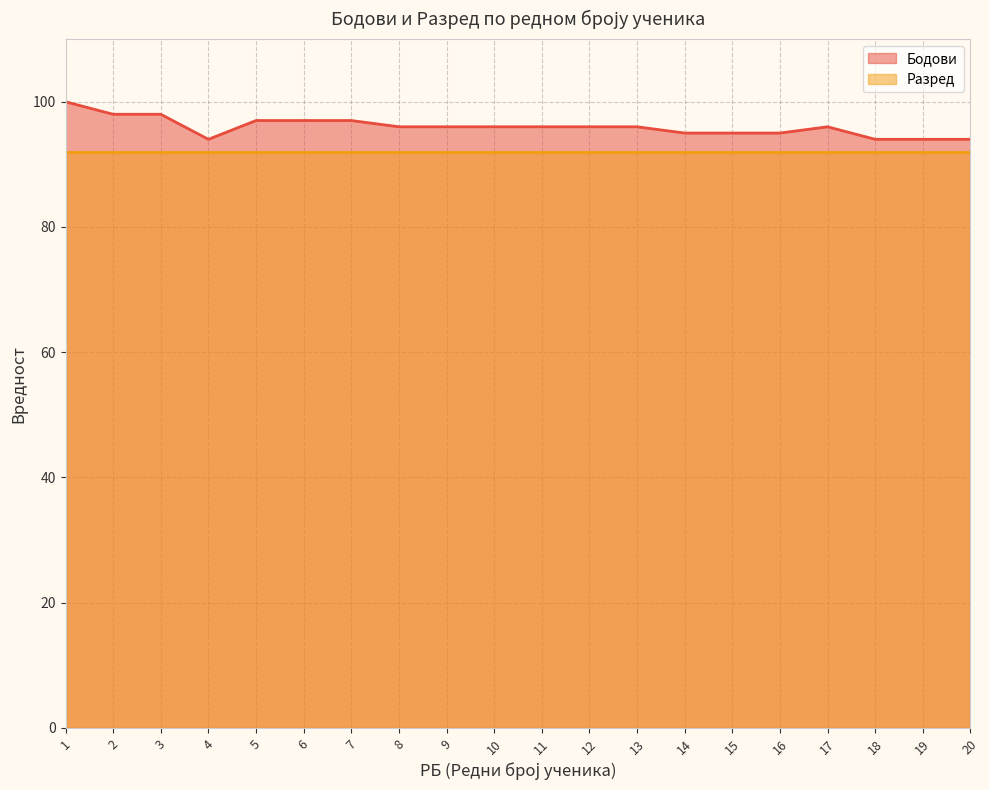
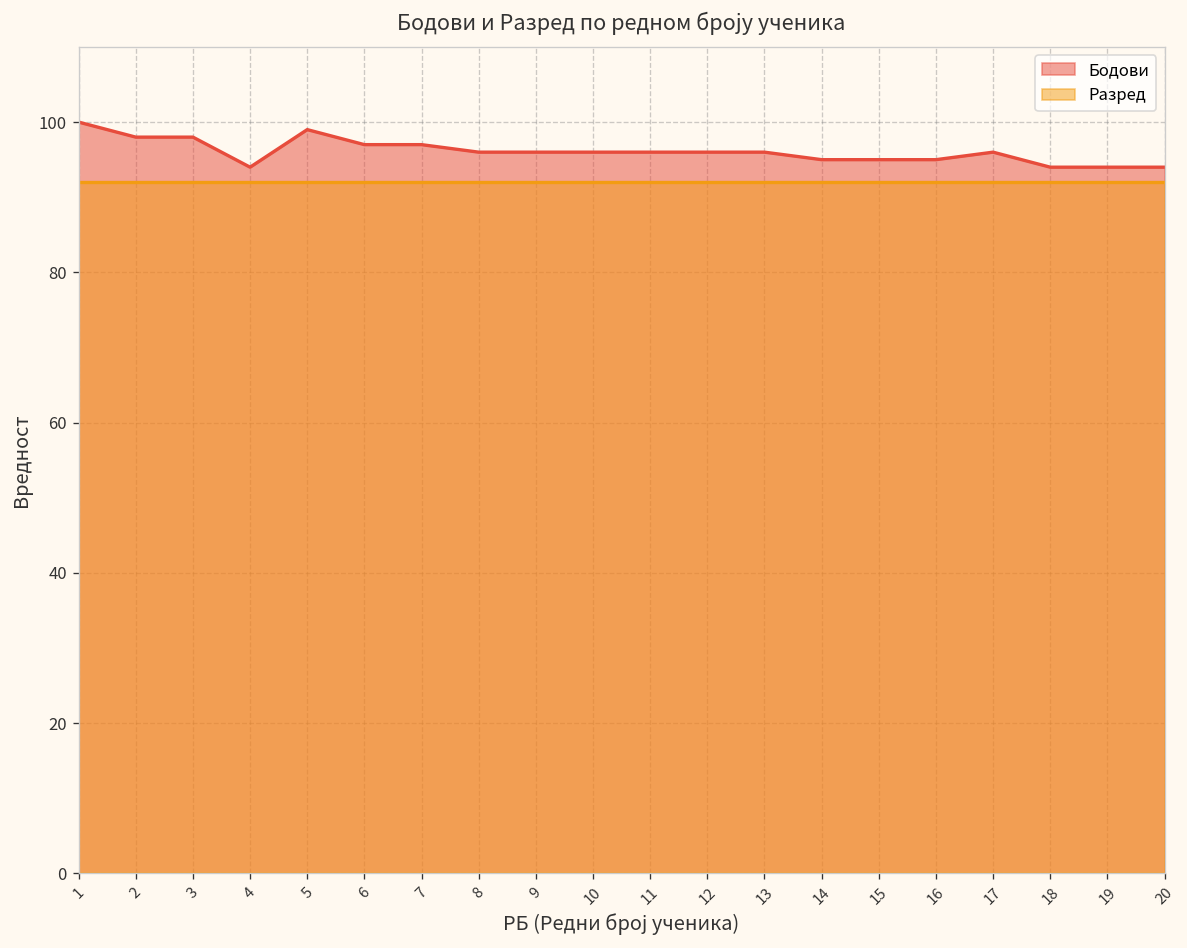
Бодови, 5: 97 -> 99
